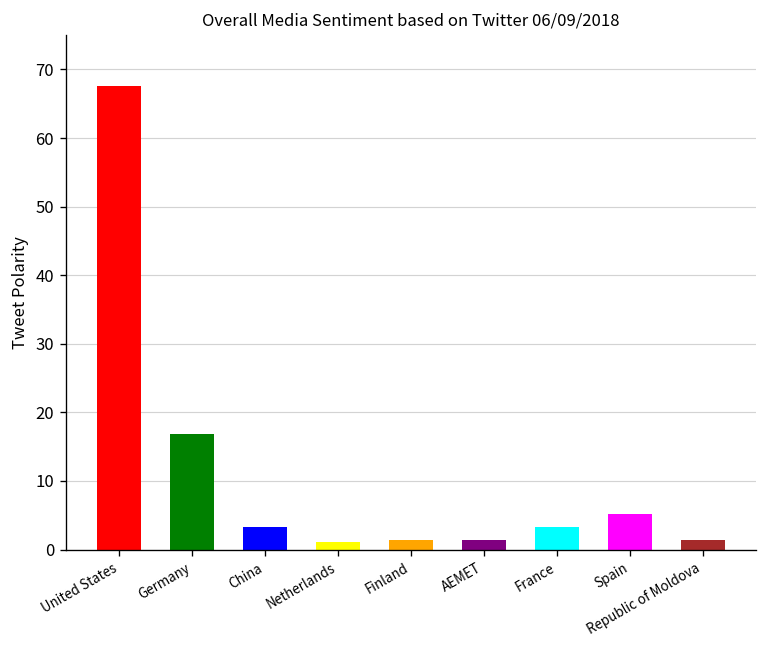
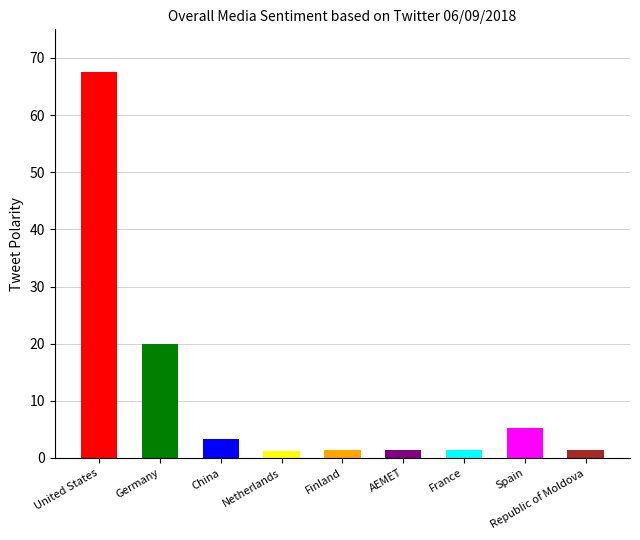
Germany: 17 -> 20
France: 3 -> 1
